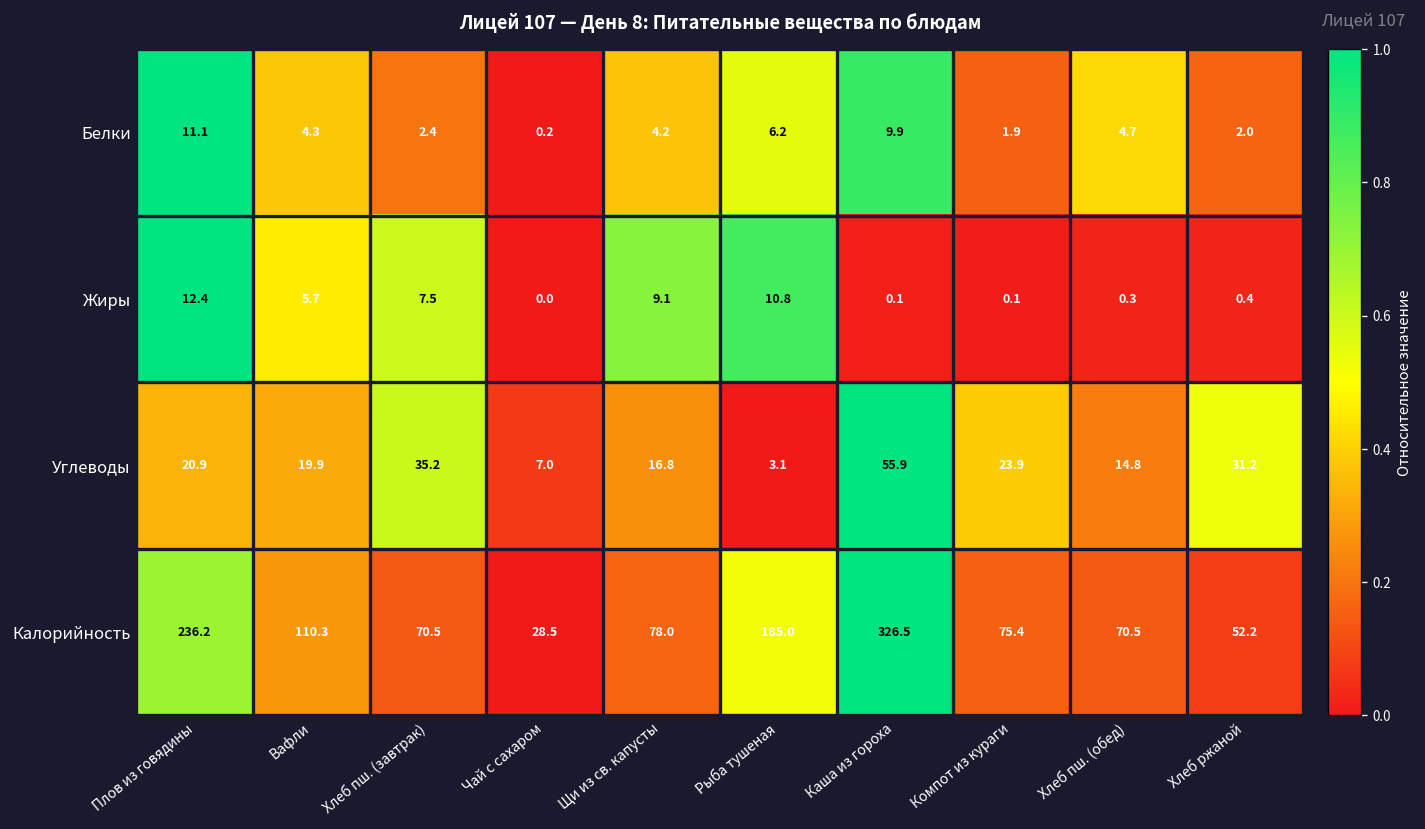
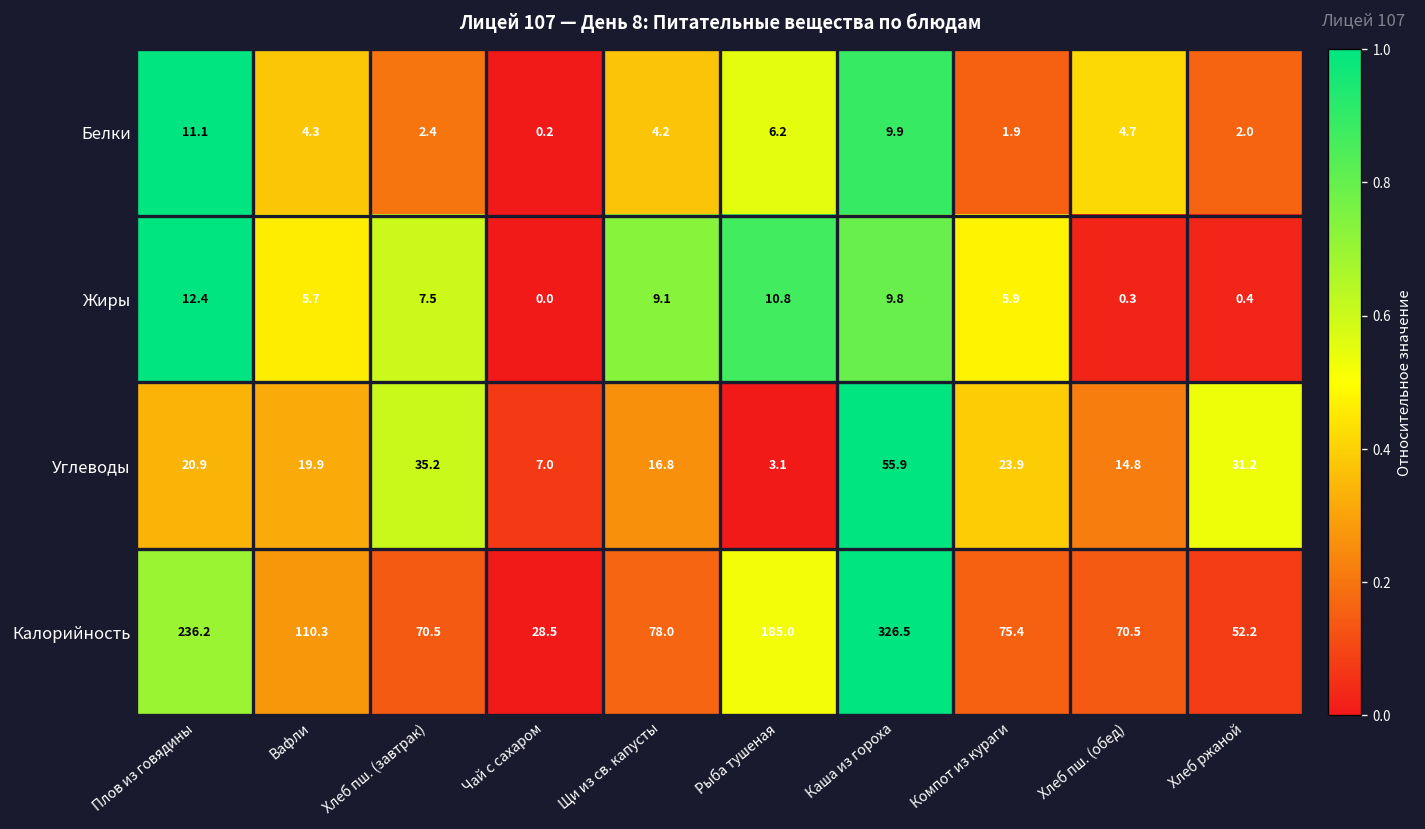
Жиры, Каша из гороха: 0.1 -> 9.8
Жиры, Компот из кураги: 0.1 -> 5.9
